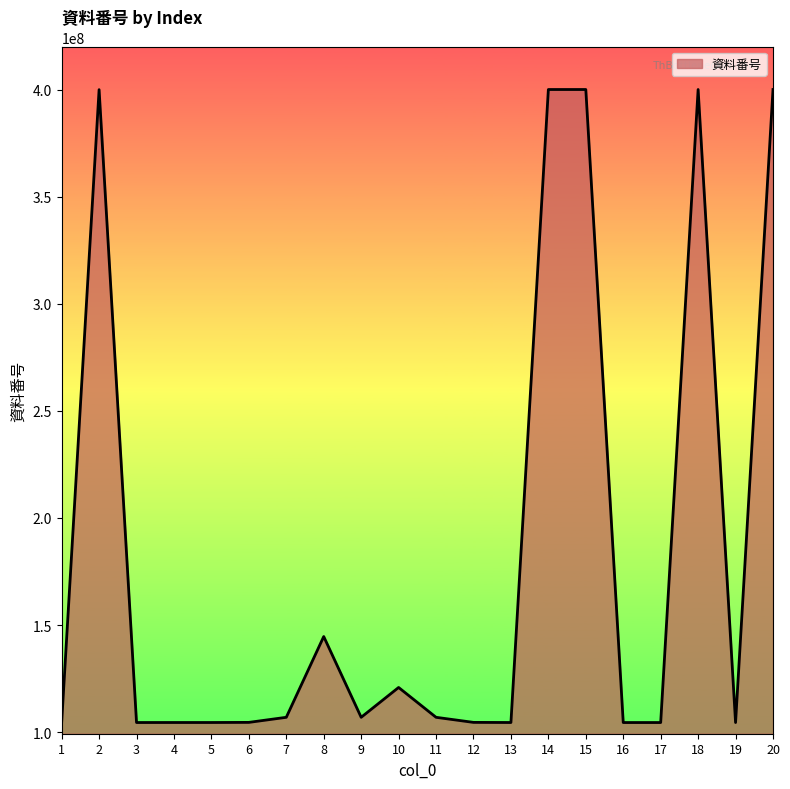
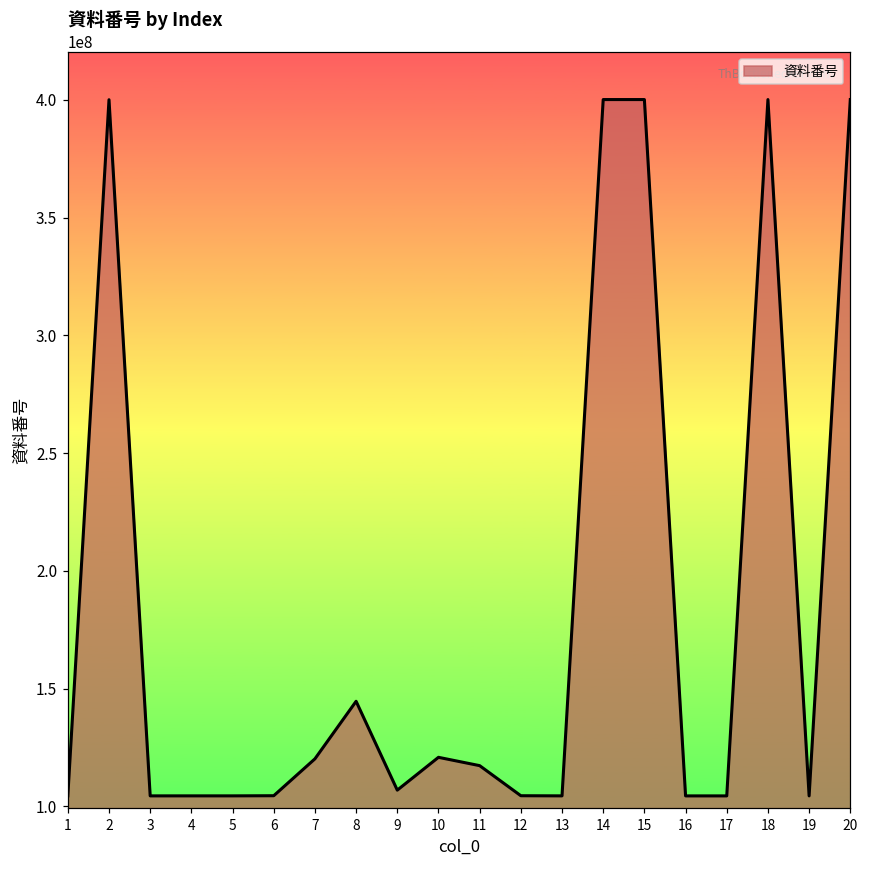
7: 107000000 -> 120000000
11: 107000000 -> 117000000
